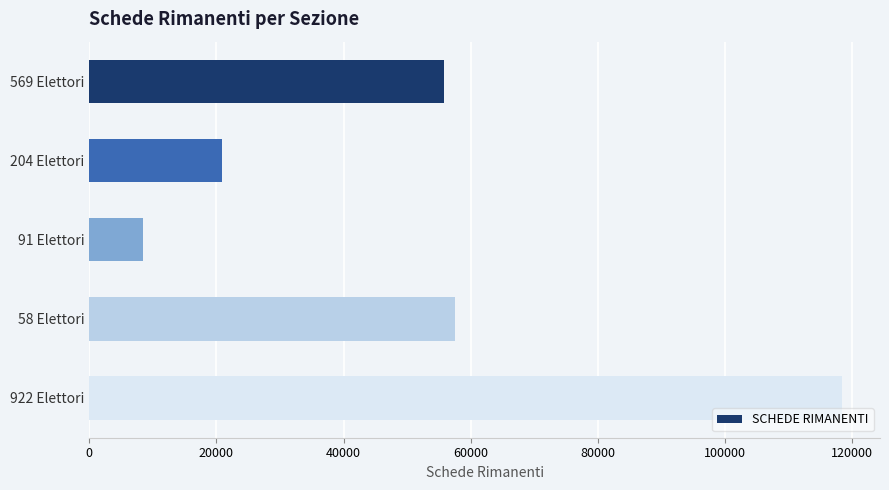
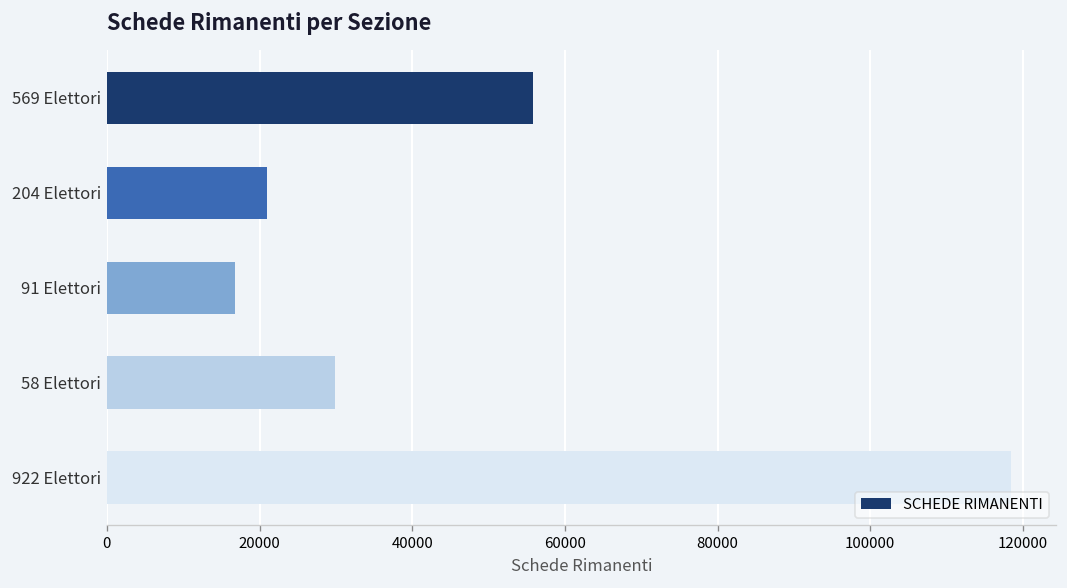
91 Elettori: 9000 -> 17000
58 Elettori: 58000 -> 30000
